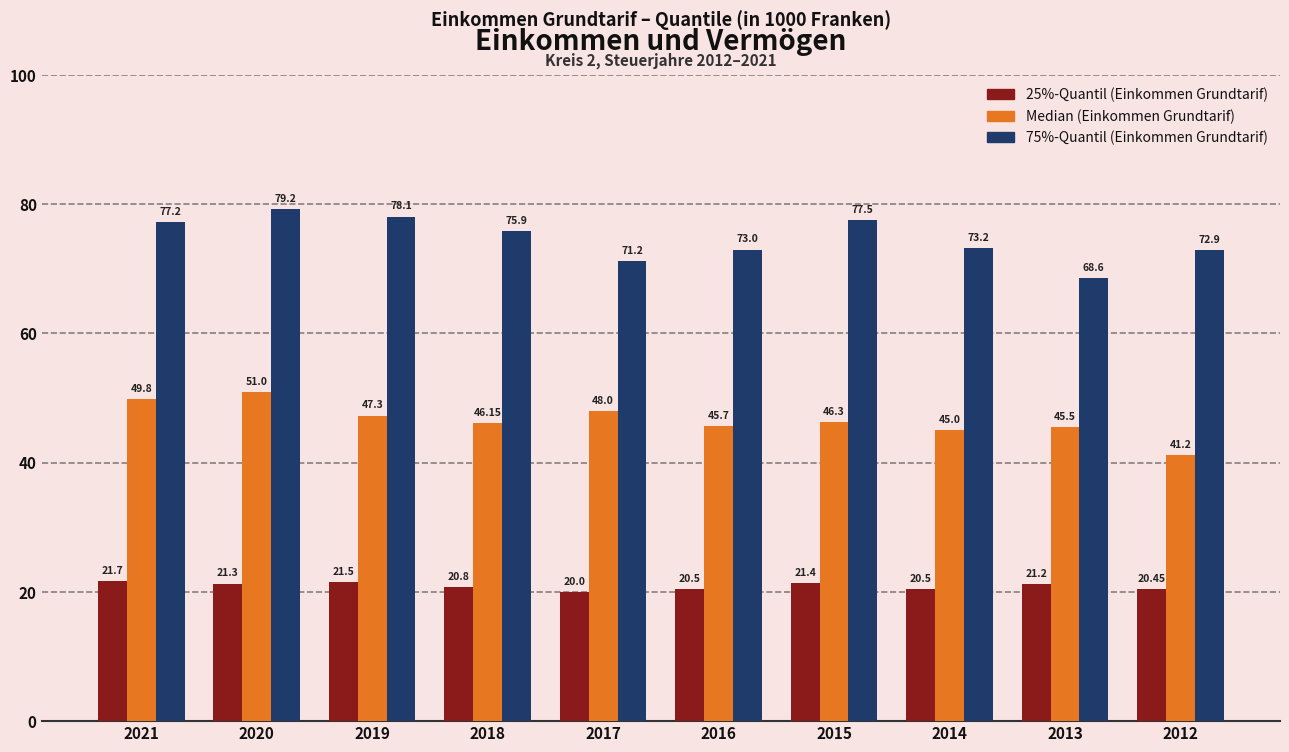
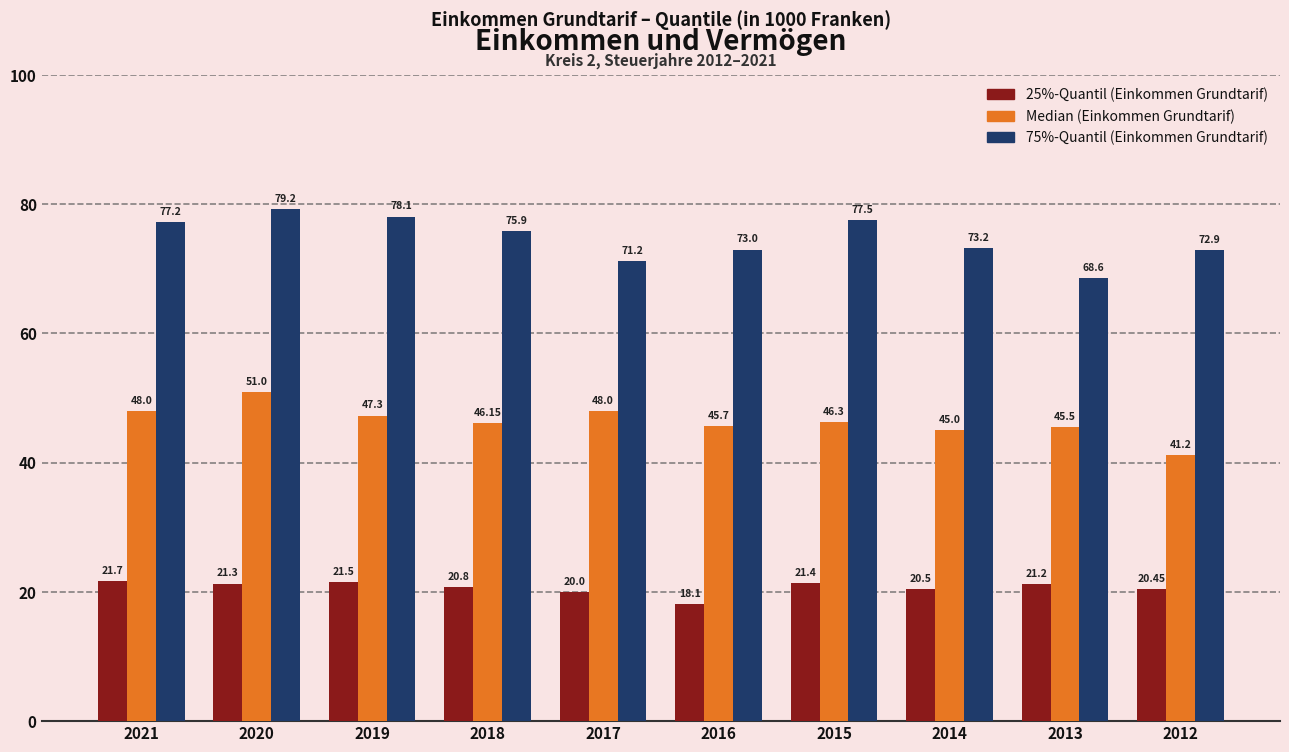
Median (Einkommen Grundtarif), 2021: 49.8 -> 48.0
25%-Quantil (Einkommen Grundtarif), 2016: 20.5 -> 18.1
